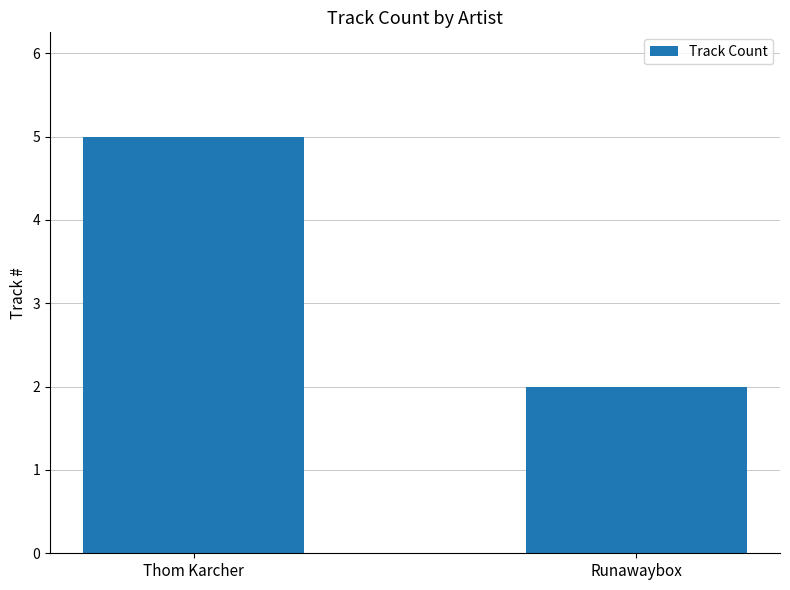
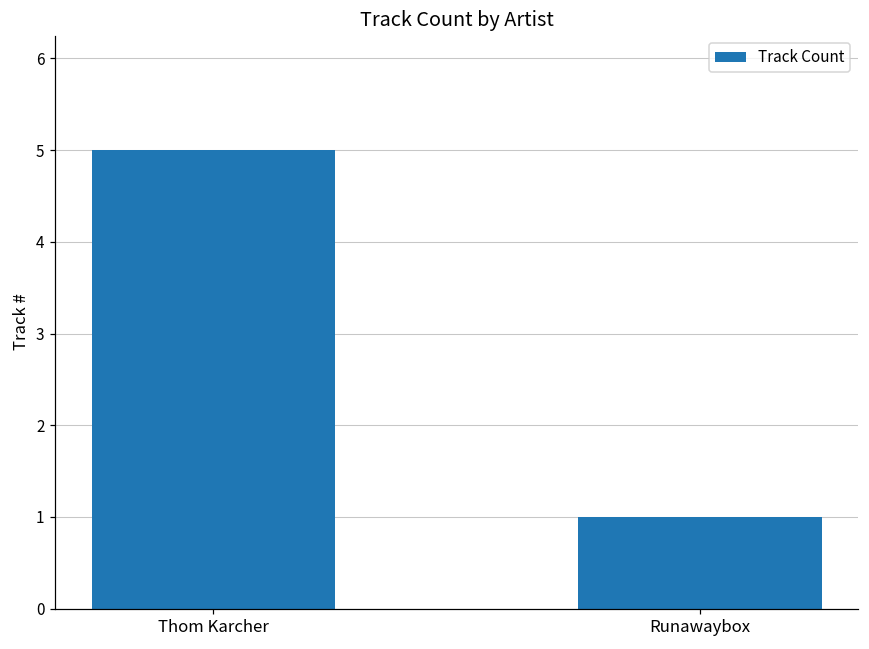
Runawaybox: 2 -> 1
